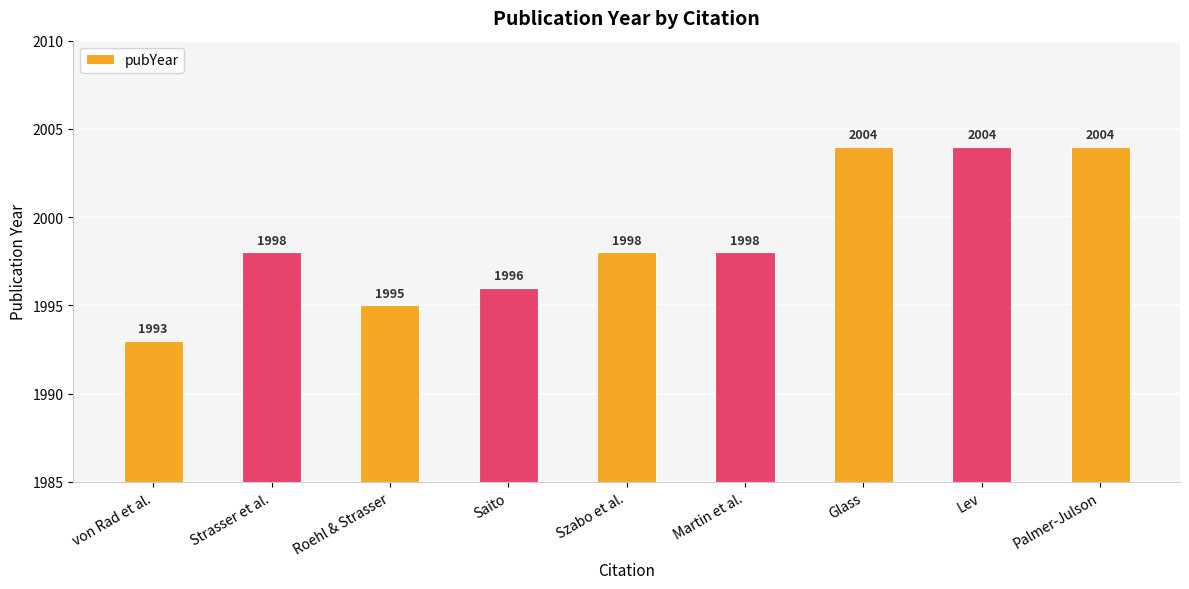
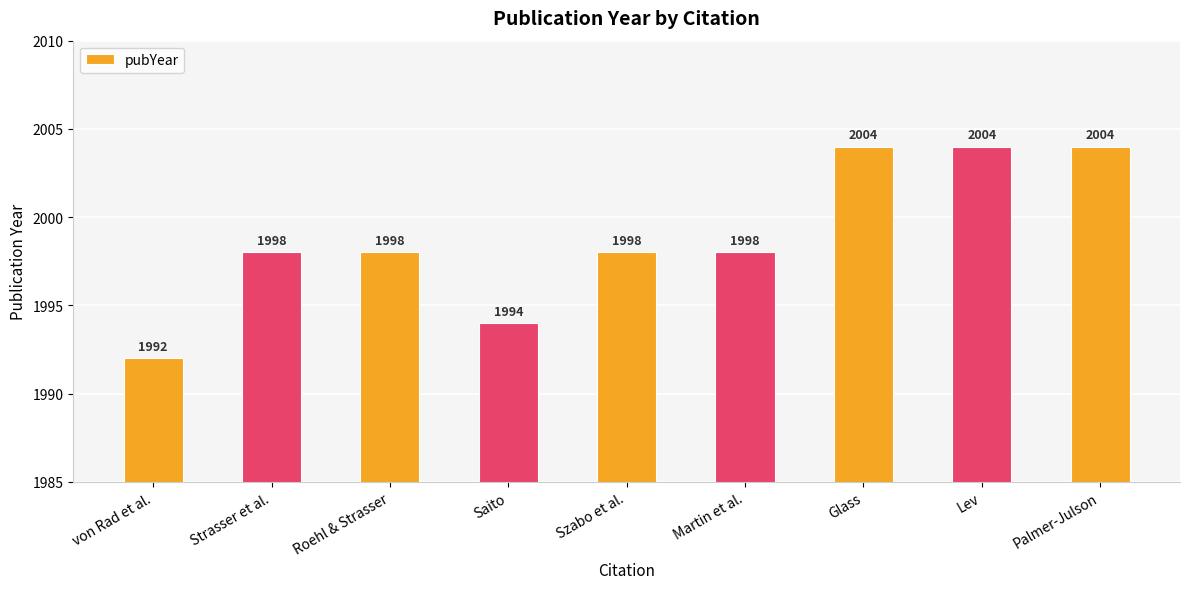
von Rad et al.: 1993 -> 1992
Roehl & Strasser: 1995 -> 1998
Saito: 1996 -> 1994
